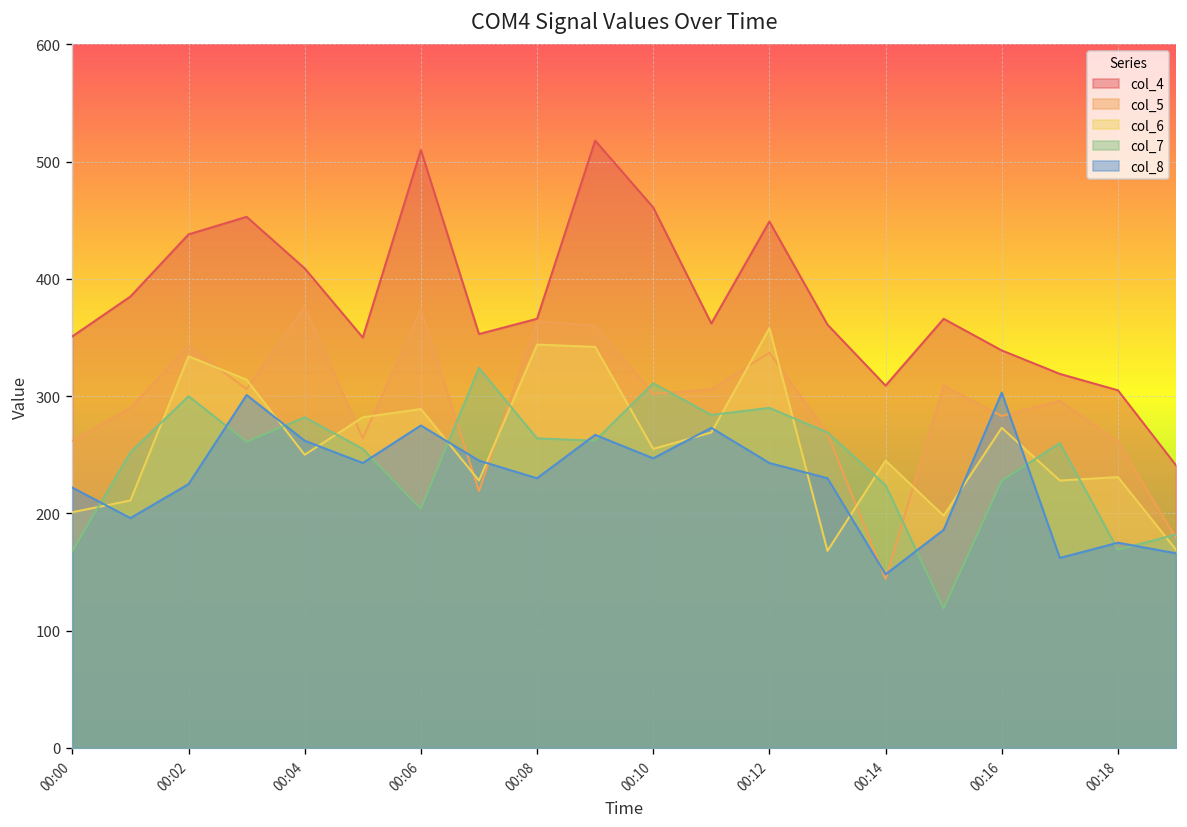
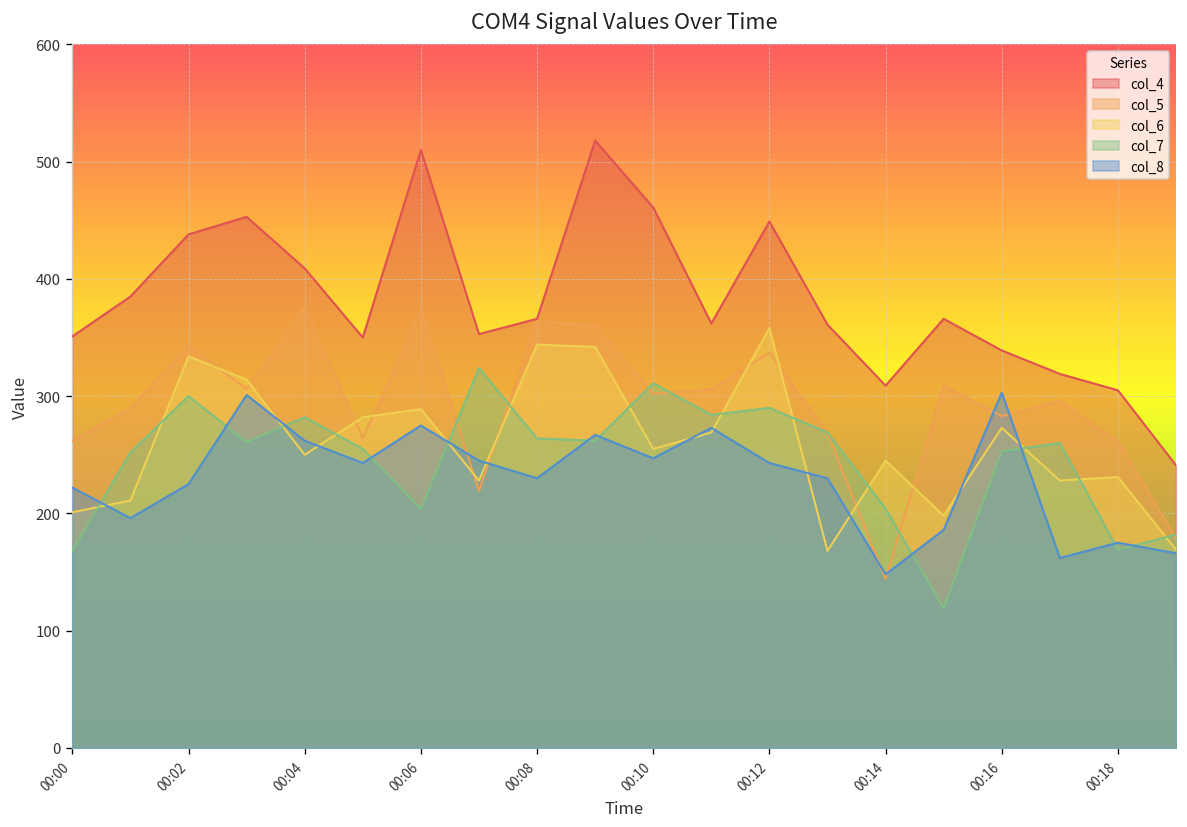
col_7, 00:14: 220 -> 200
col_7, 00:16: 230 -> 250
